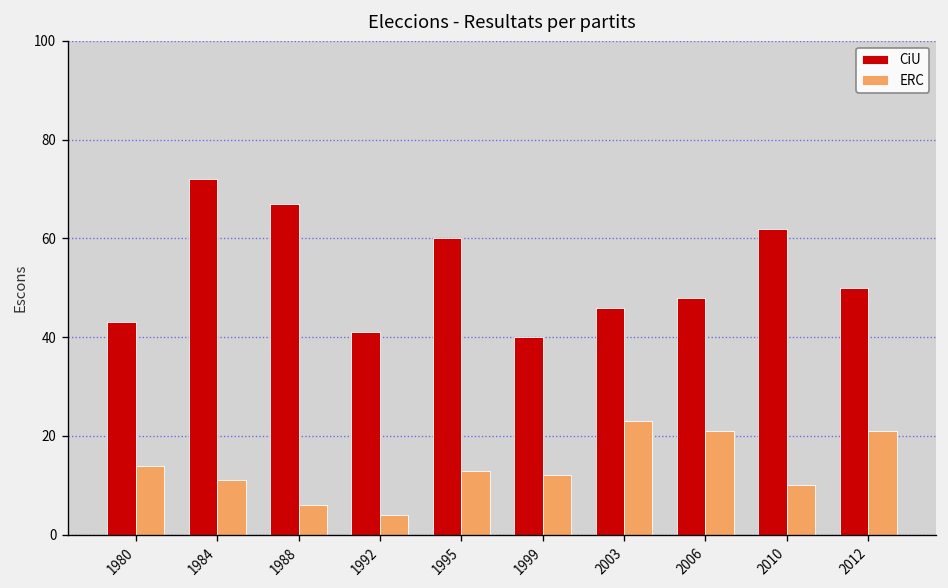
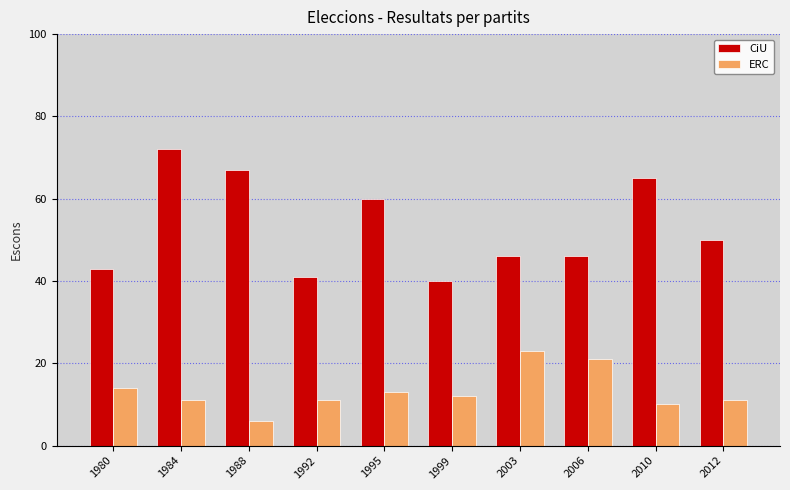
ERC, 1992: 4 -> 11
CiU, 2006: 48 -> 46
CiU, 2010: 62 -> 65
ERC, 2012: 21 -> 11
